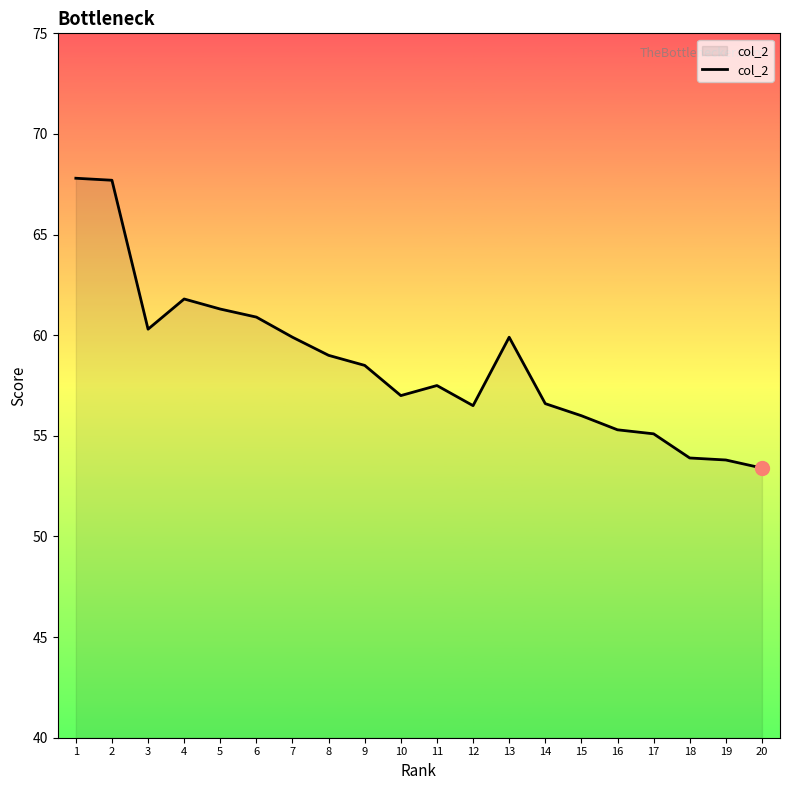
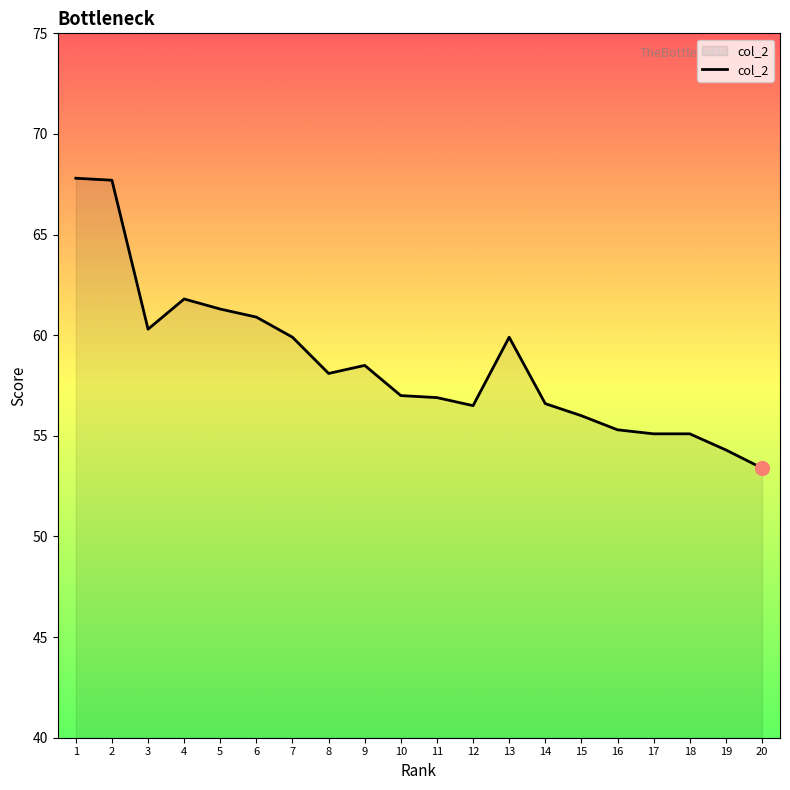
col_2, 8: 59.0 -> 58.1
col_2, 11: 57.5 -> 56.9
col_2, 18: 53.9 -> 55.1
col_2, 19: 53.8 -> 54.3
